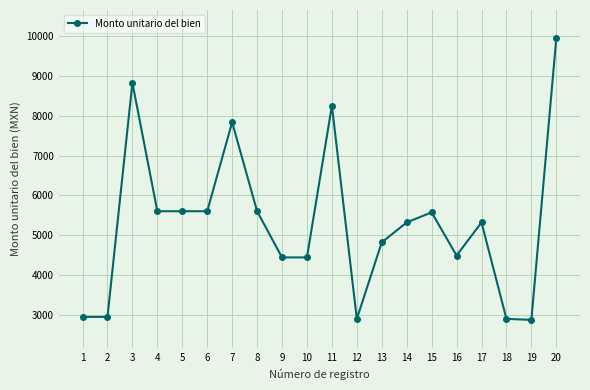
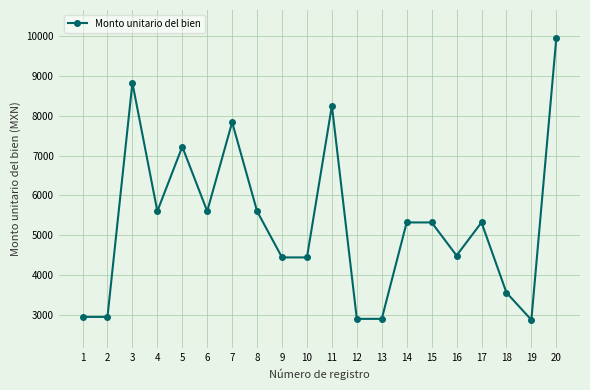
5: 5600 -> 7200
13: 4800 -> 2900
15: 5600 -> 5300
18: 2900 -> 3600
